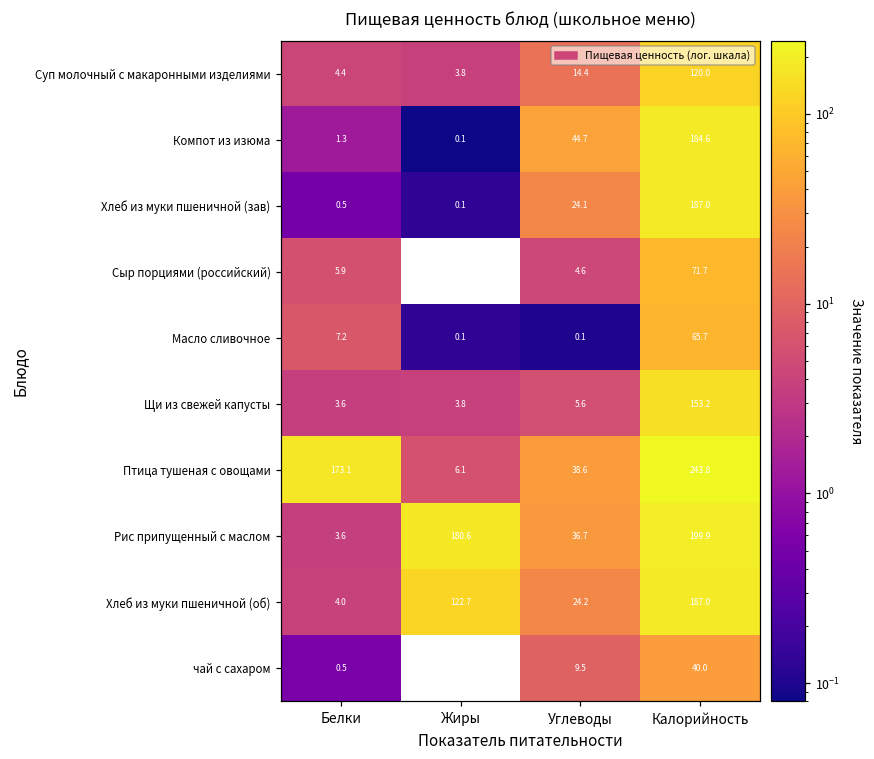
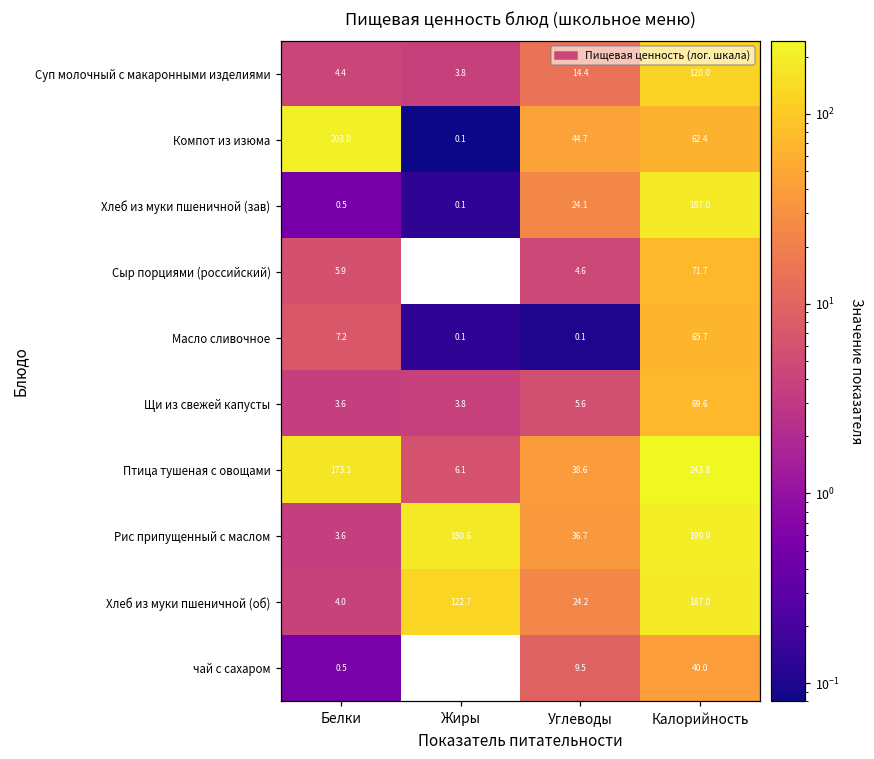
Компот из изюма, Белки: 1.3 -> 203.0
Компот из изюма, Калорийность: 184.6 -> 62.4
Щи из свежей капусты, Калорийность: 153.2 -> 69.6
